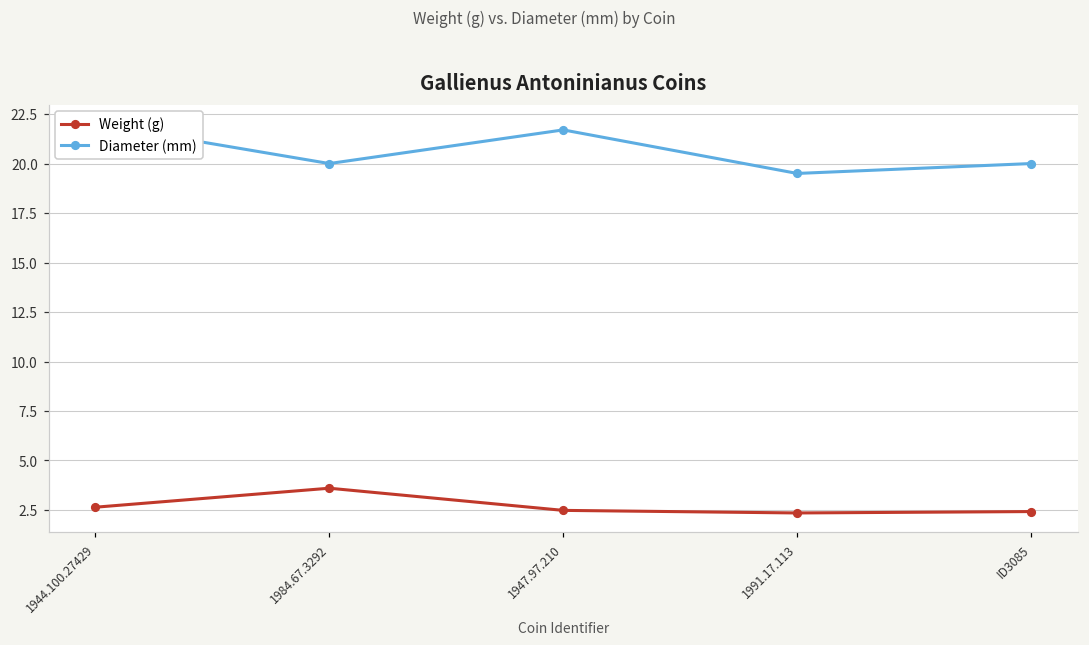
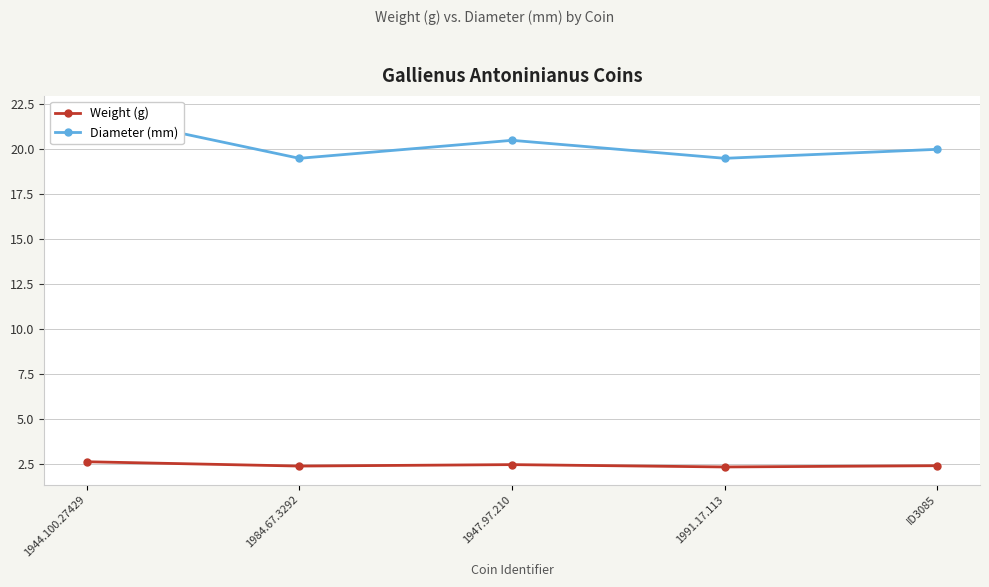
Weight (g), 1984.67.3292: 3.6 -> 2.4
Diameter (mm), 1984.67.3292: 20.0 -> 19.5
Diameter (mm), 1947.97.210: 21.7 -> 20.5
